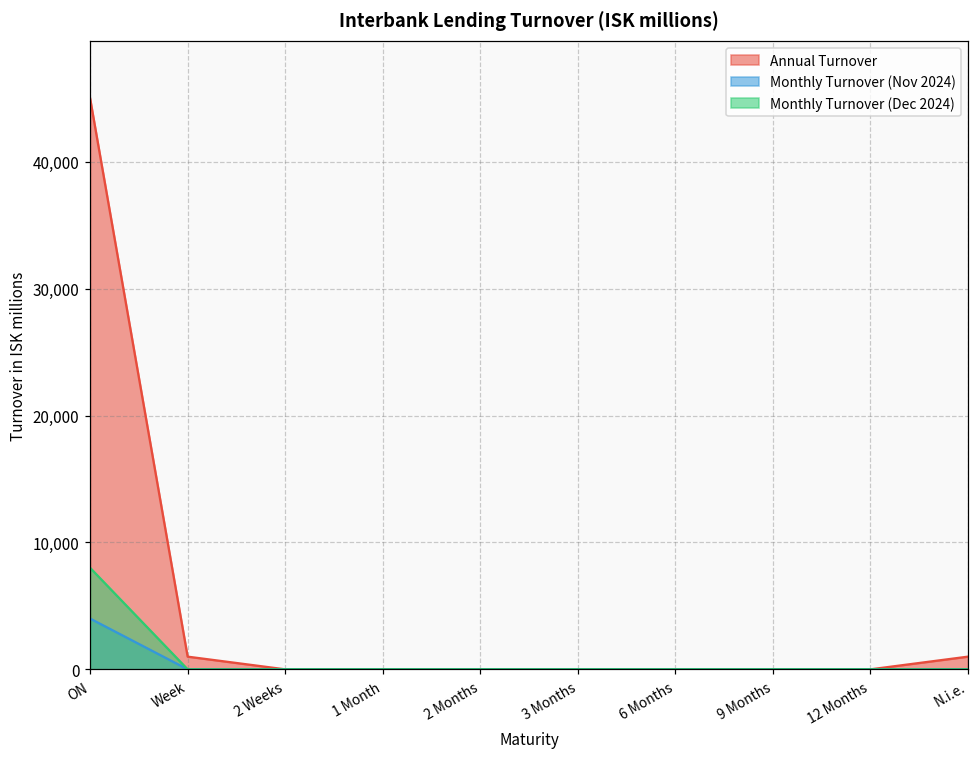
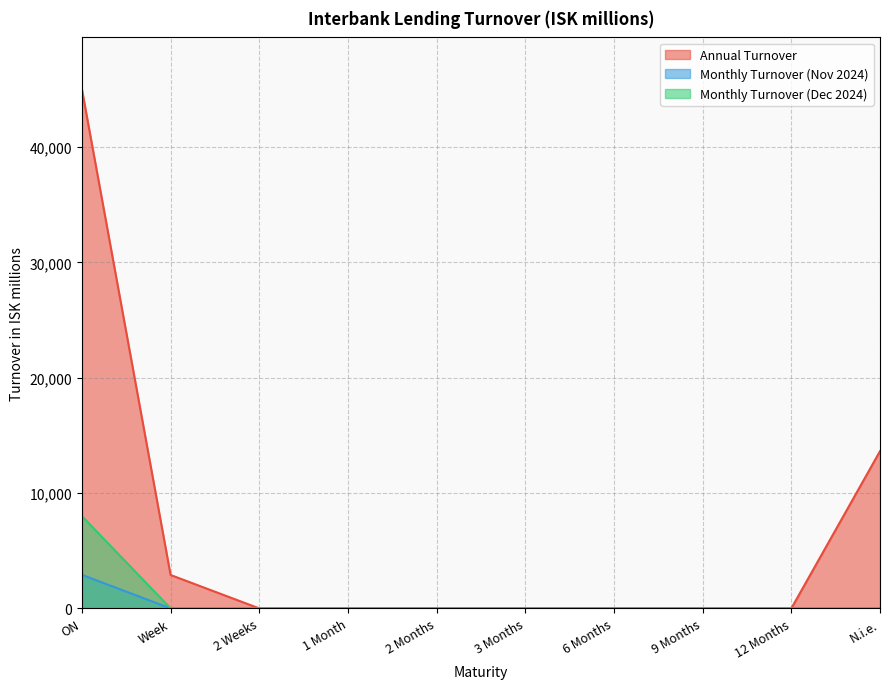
Monthly Turnover (Nov 2024), ON: 4,000 -> 2,900
Annual Turnover, Week: 1,000 -> 2,900
Annual Turnover, N.i.e.: 1,000 -> 13,600
